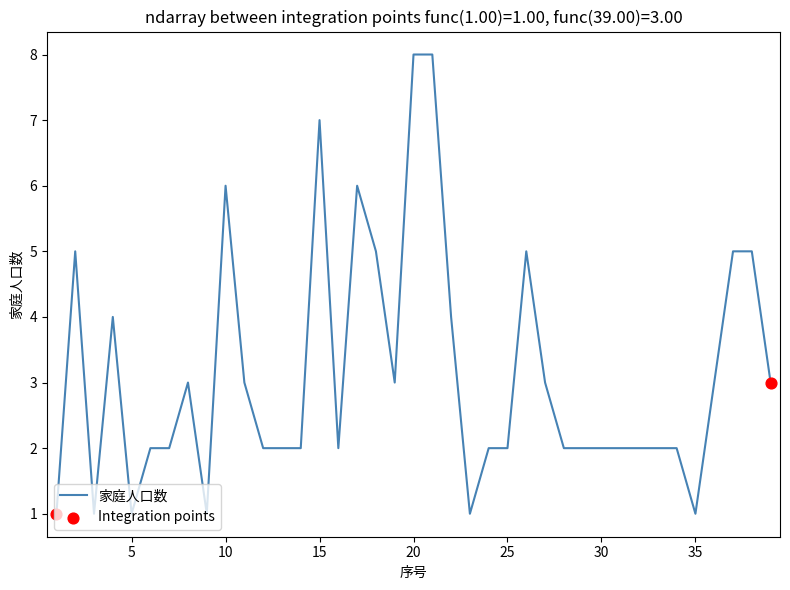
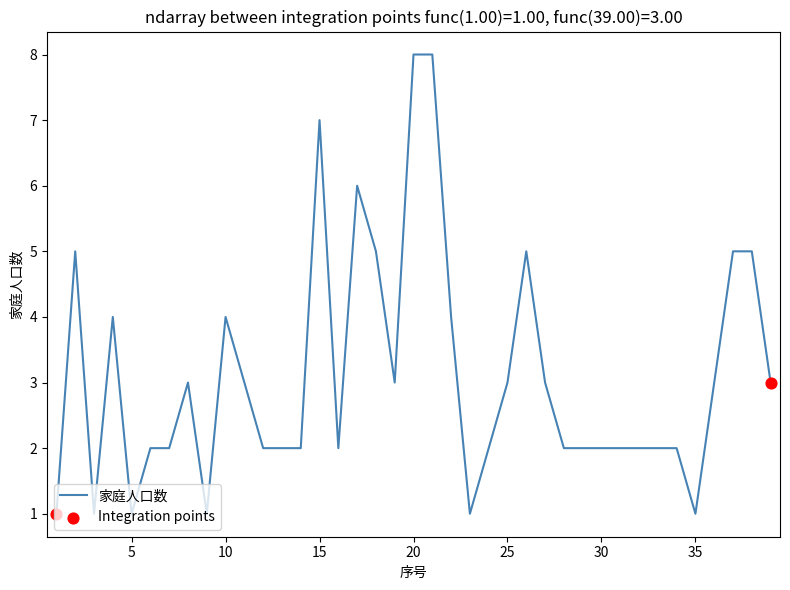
家庭人口数, 10: 6 -> 4
家庭人口数, 25: 2 -> 3
